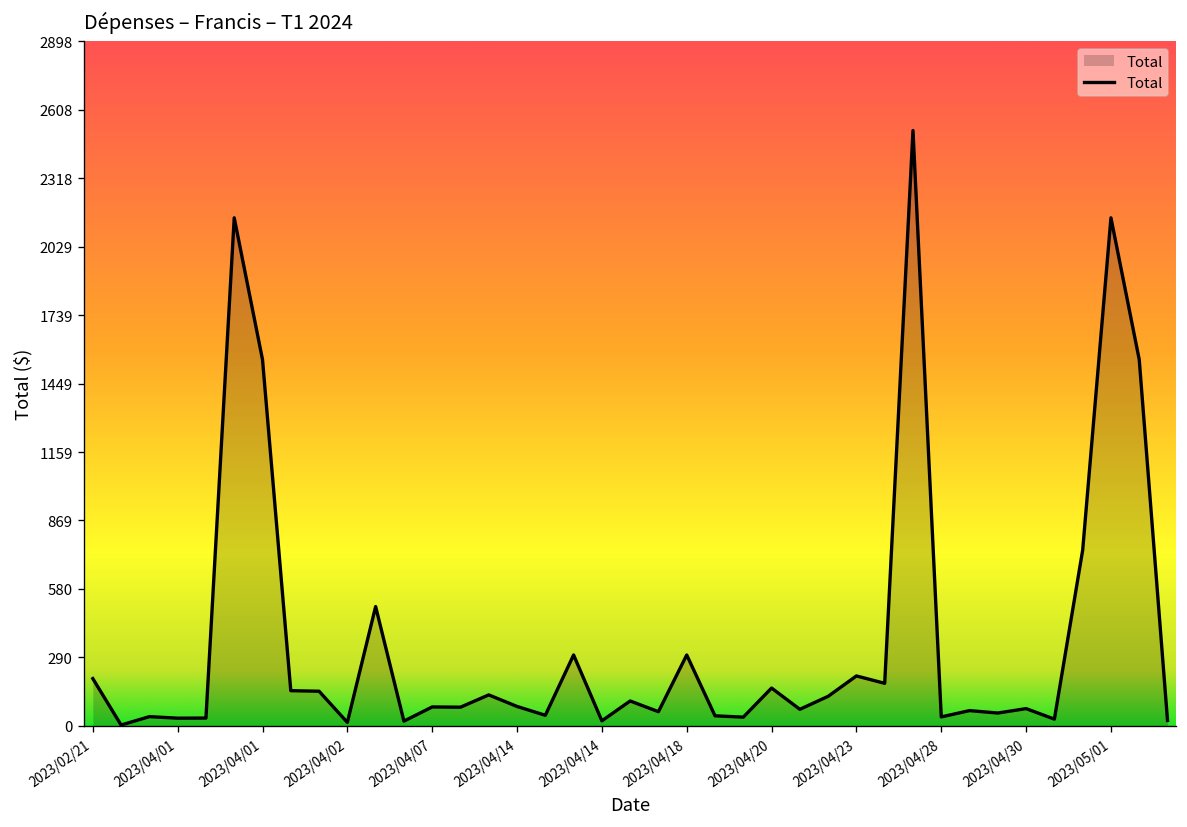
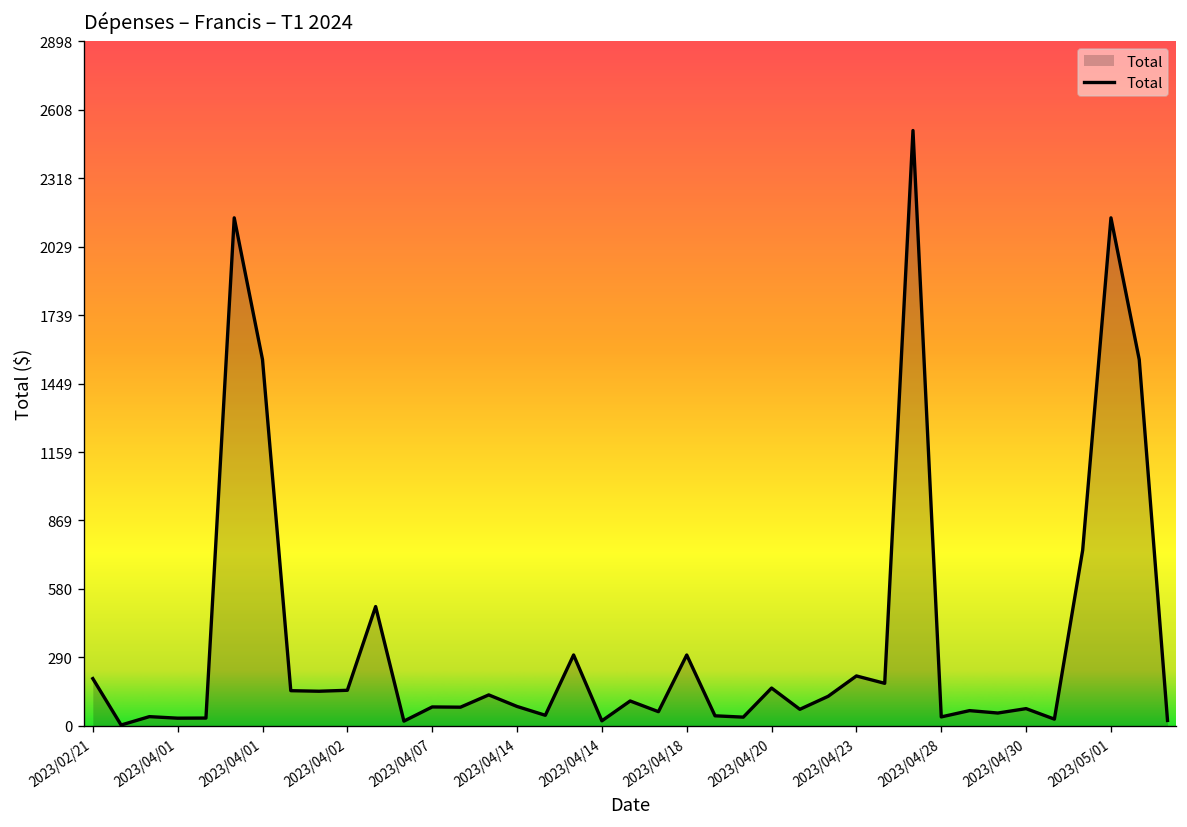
2023/04/02: 10 -> 150
